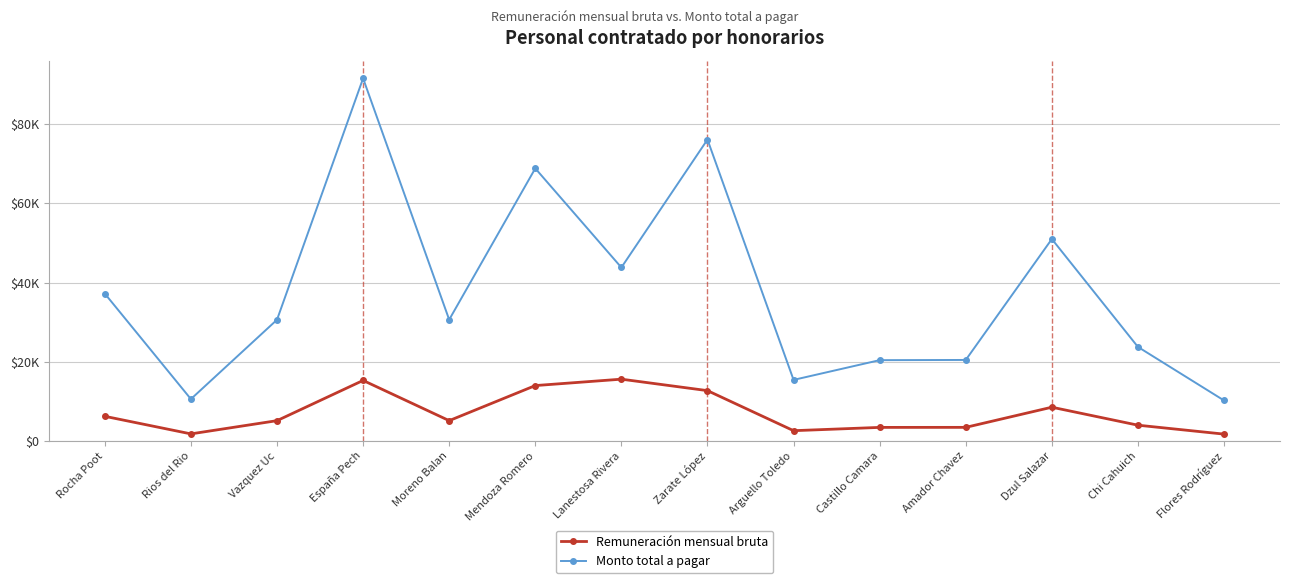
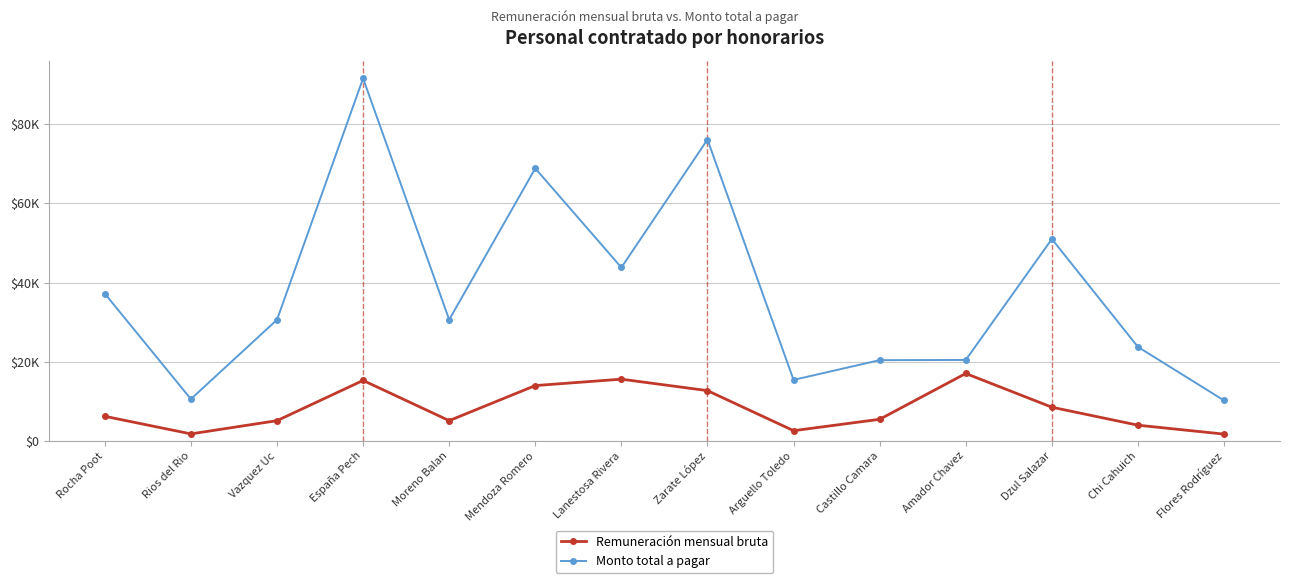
Remuneración mensual bruta, Castillo Camara: $3000 -> $5000
Remuneración mensual bruta, Amador Chavez: $3000 -> $17000
